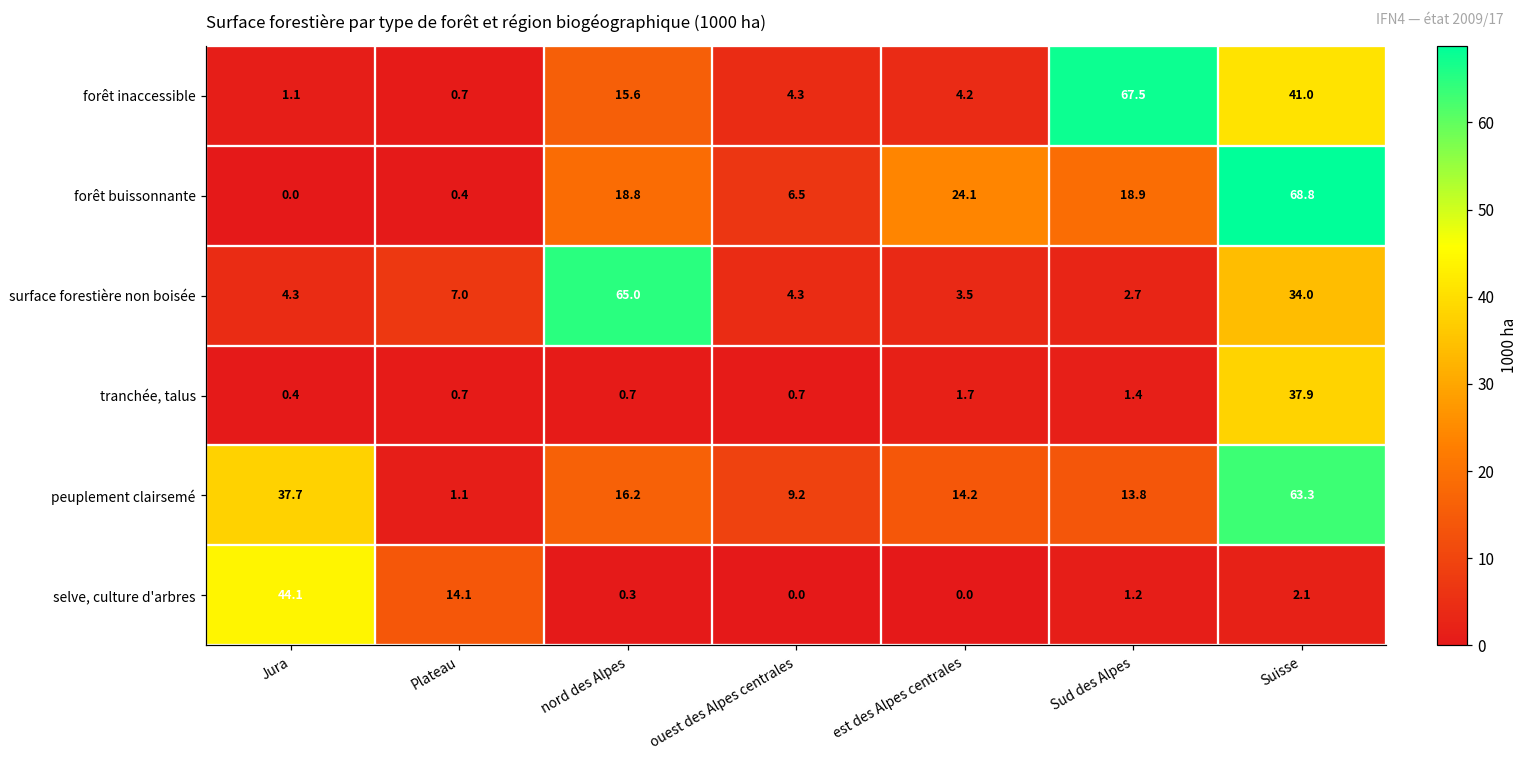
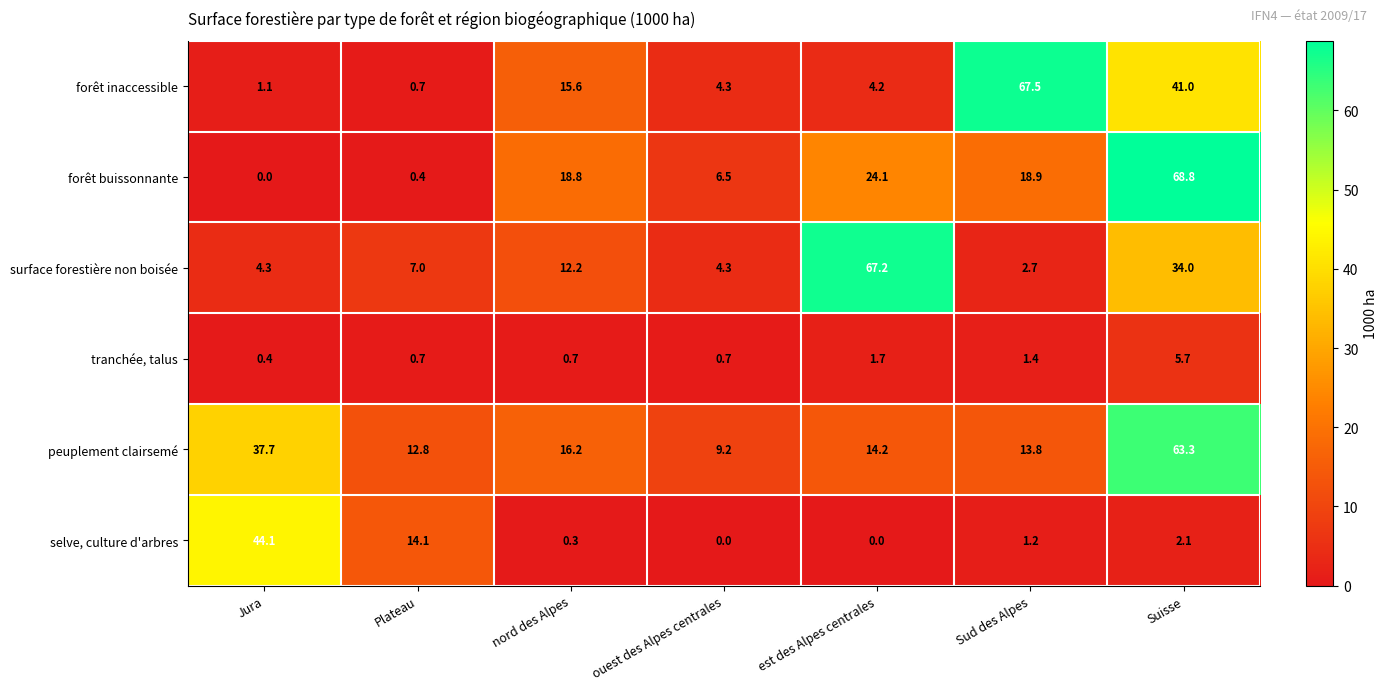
surface forestière non boisée, nord des Alpes: 65.0 -> 12.2
surface forestière non boisée, est des Alpes centrales: 3.5 -> 67.2
tranchée, talus, Suisse: 37.9 -> 5.7
peuplement clairsemé, Plateau: 1.1 -> 12.8
